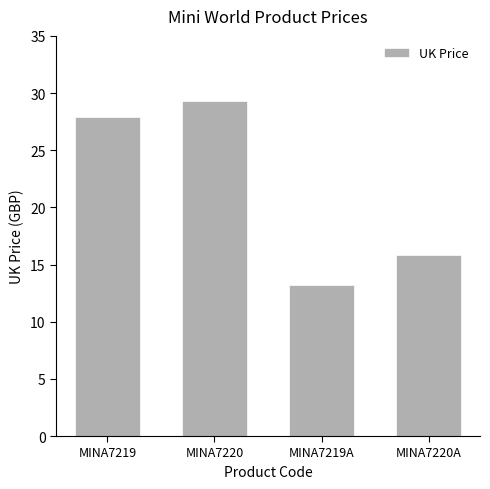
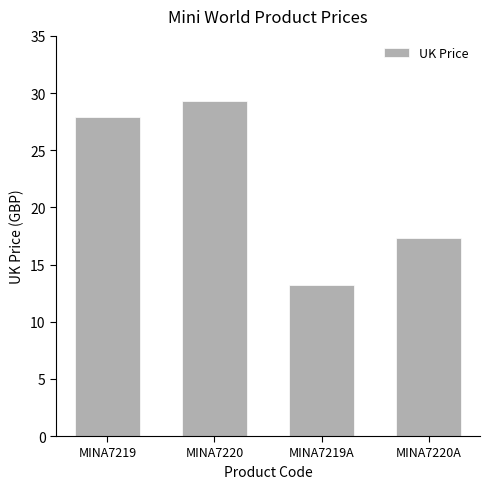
MINA7220A: 15.8 -> 17.3
